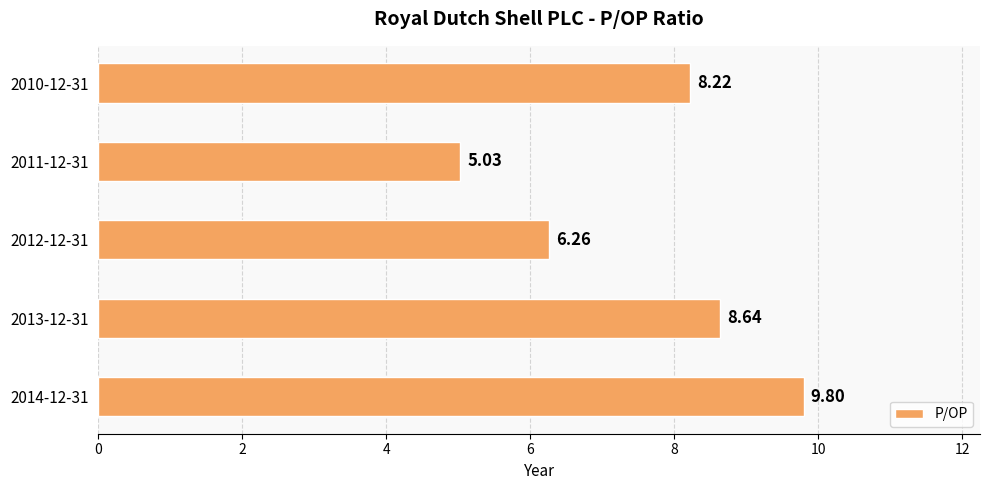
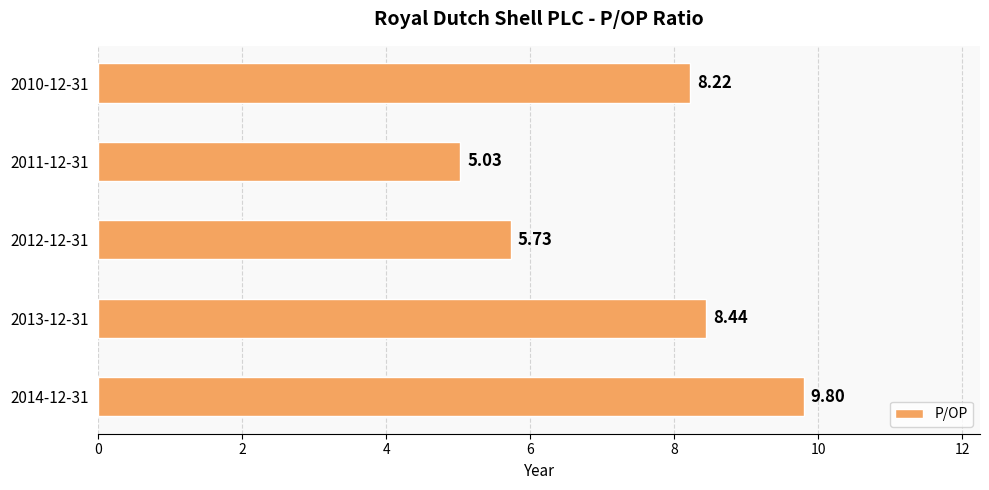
2012-12-31: 6.26 -> 5.73
2013-12-31: 8.64 -> 8.44
